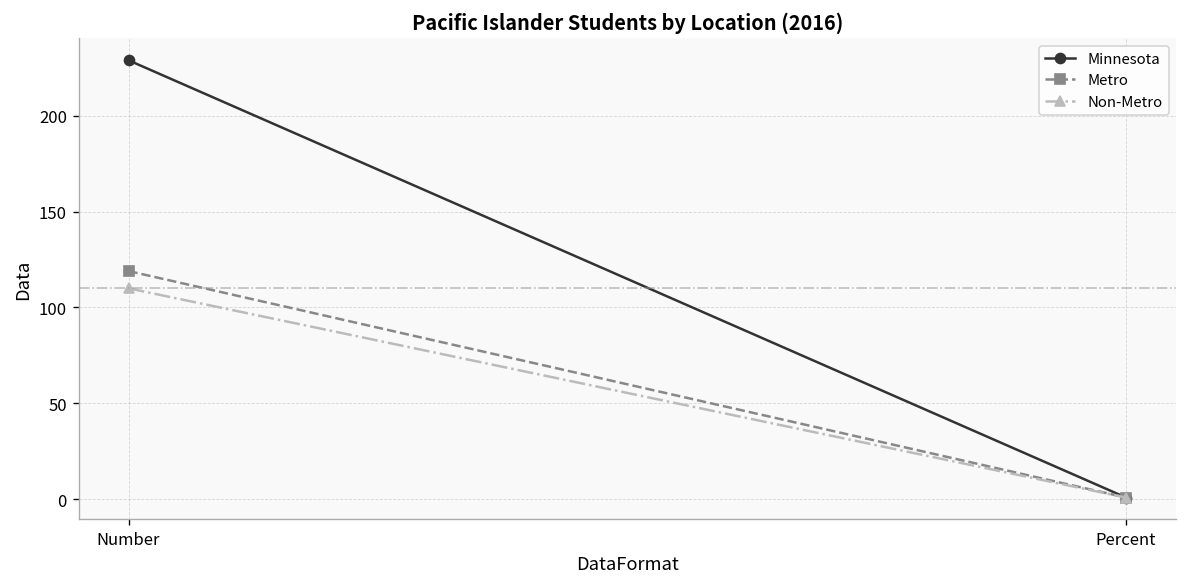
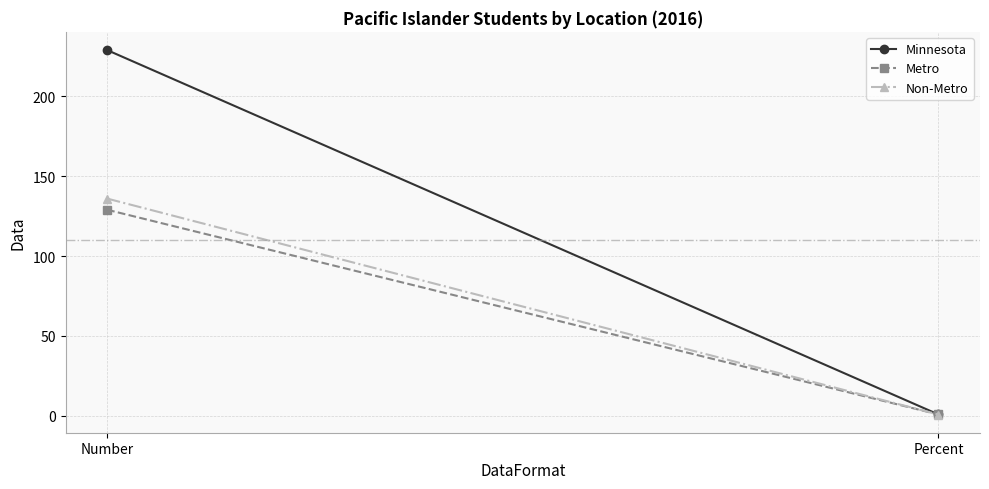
Metro, Number: 119 -> 129
Non-Metro, Number: 110 -> 136
